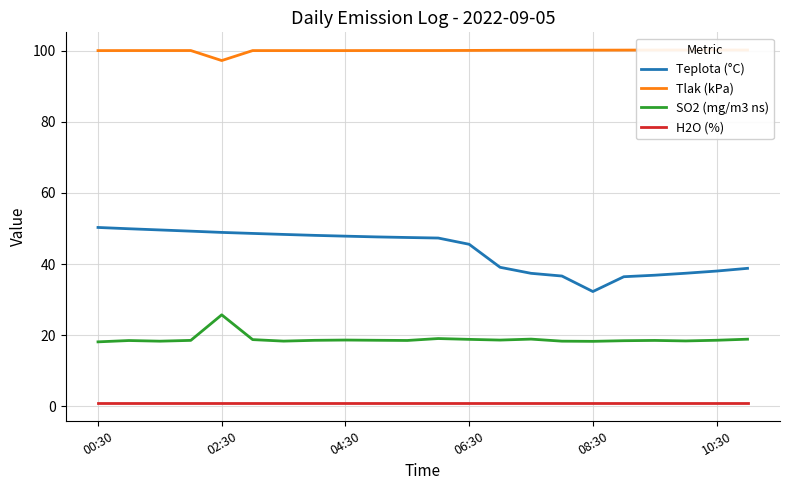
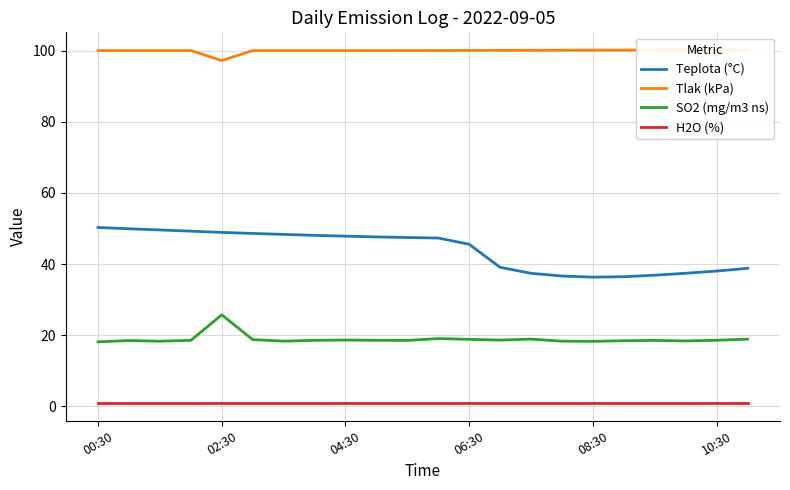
Teplota (°C), 08:30: 32 -> 36
